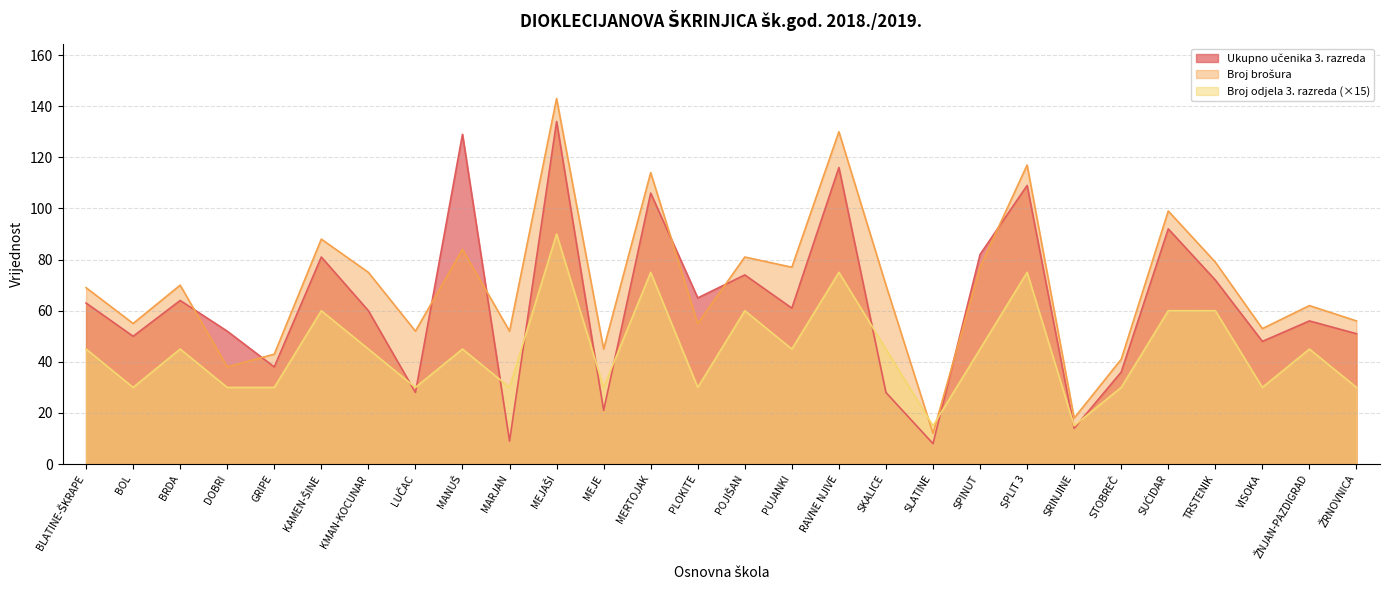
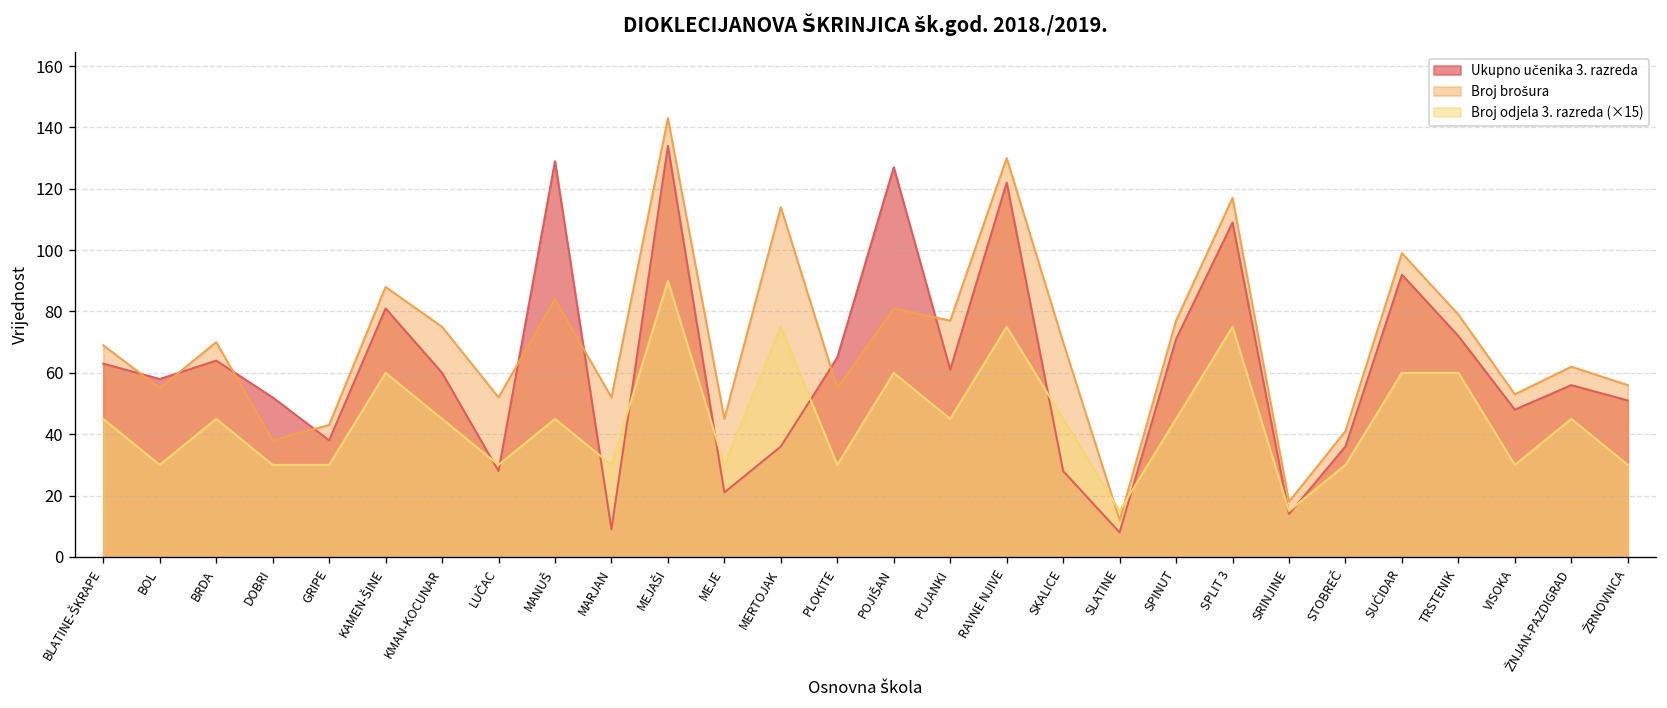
Ukupno učenika 3. razreda, BOL: 50 -> 58
Ukupno učenika 3. razreda, MERTOJAK: 106 -> 36
Ukupno učenika 3. razreda, POJIŠAN: 74 -> 127
Ukupno učenika 3. razreda, RAVNE NJIVE: 116 -> 122
Ukupno učenika 3. razreda, SPINUT: 82 -> 71
